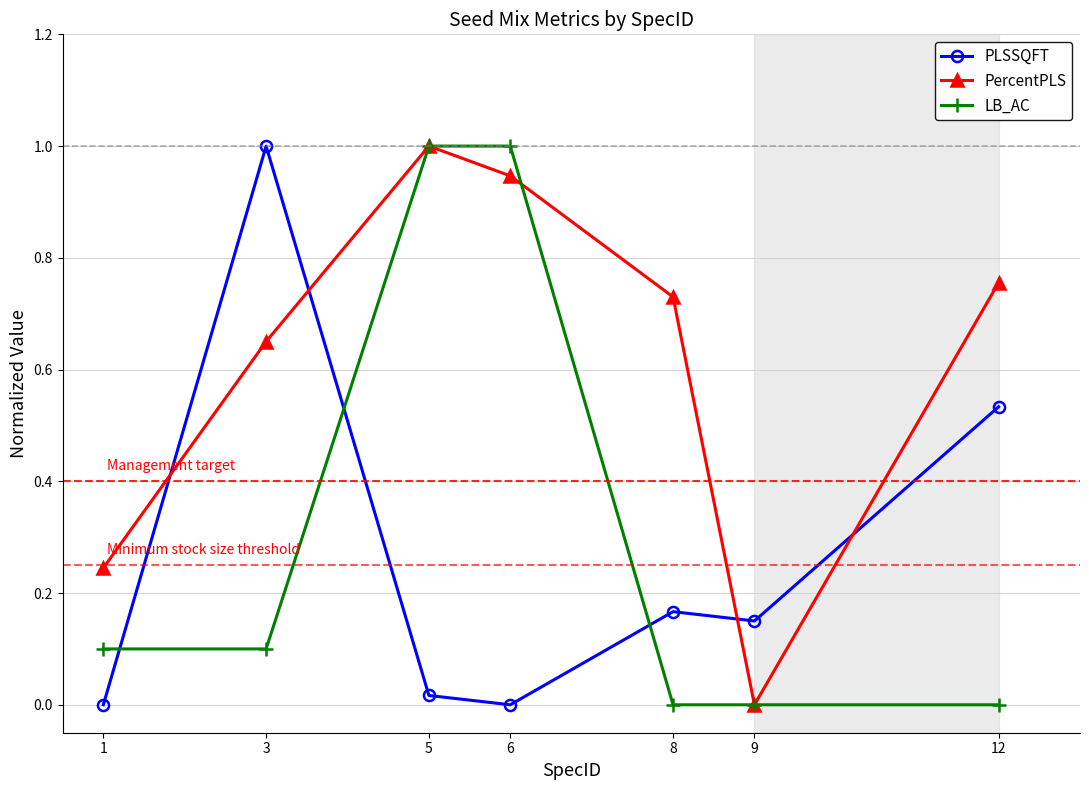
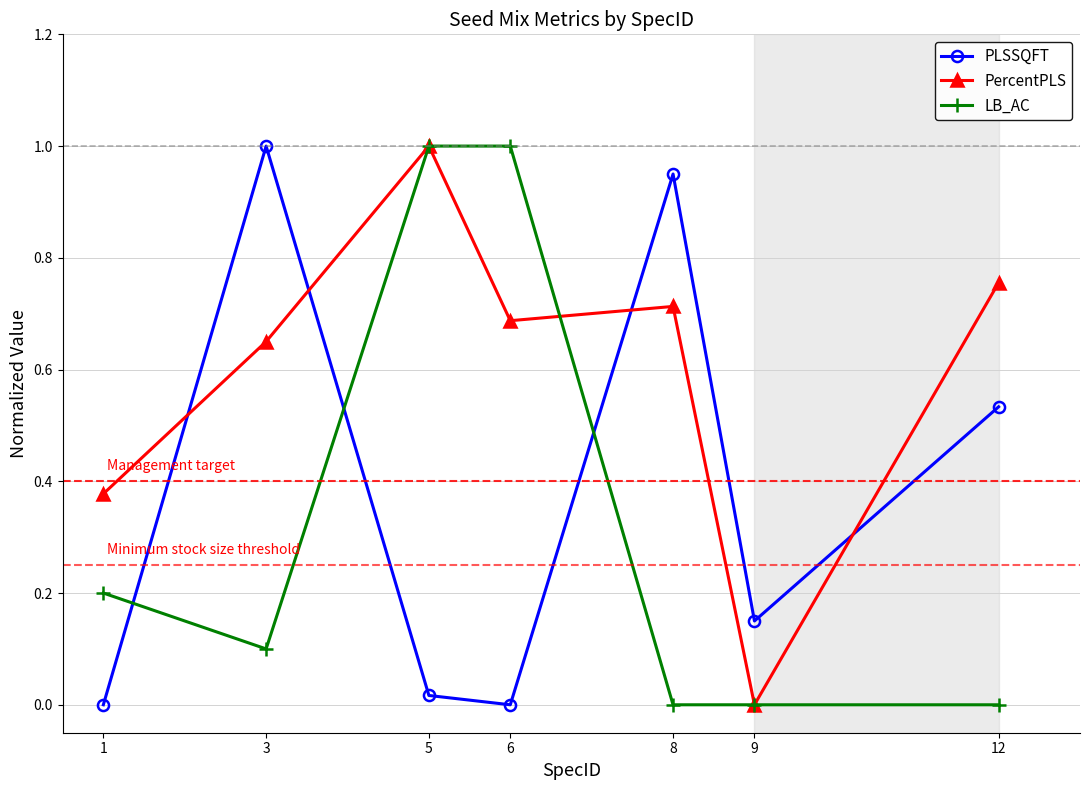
PercentPLS, 1: 0.24 -> 0.38
LB_AC, 1: 0.10 -> 0.20
PercentPLS, 6: 0.95 -> 0.69
PLSSQFT, 8: 0.17 -> 0.95
PercentPLS, 8: 0.73 -> 0.71
